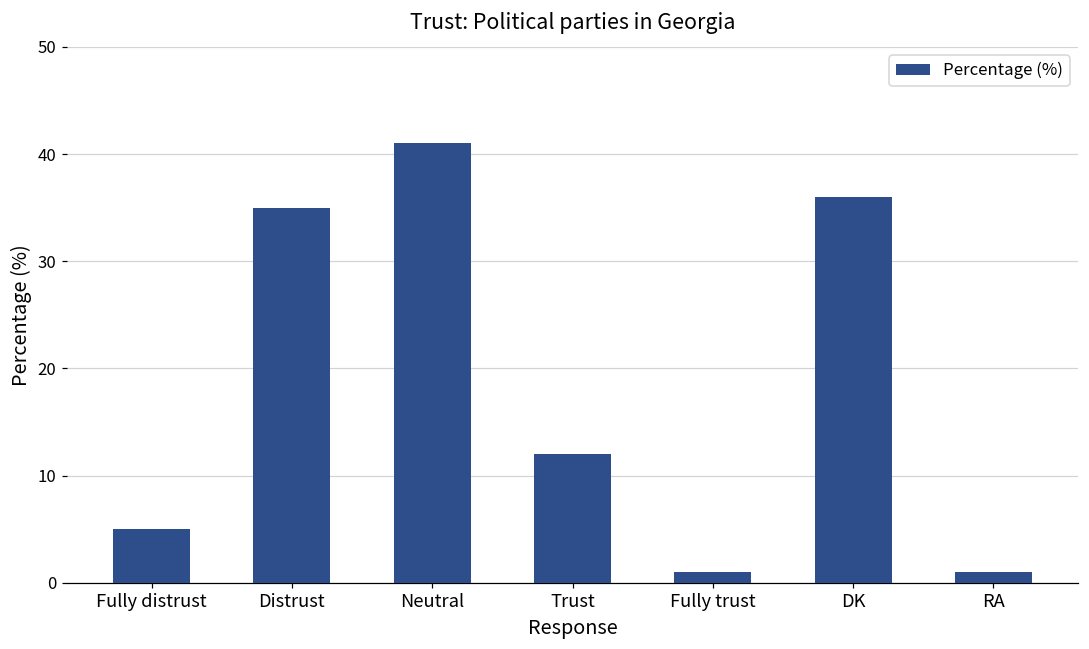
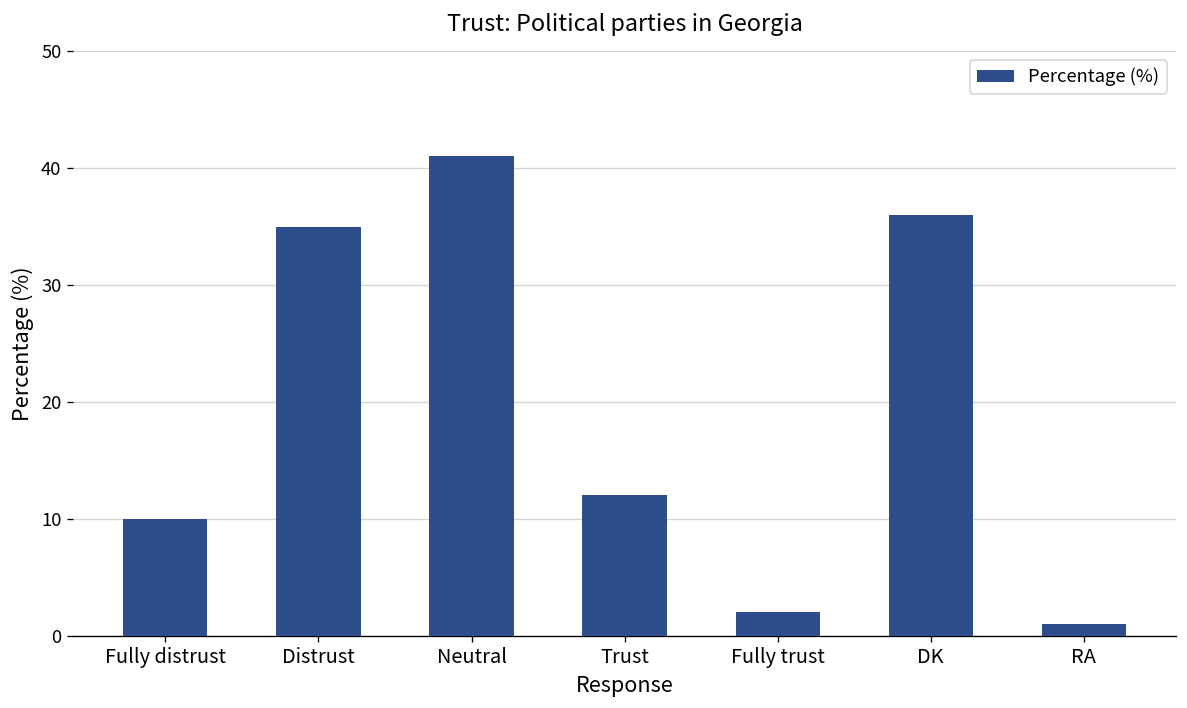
Fully distrust: 5 -> 10
Fully trust: 1 -> 2
